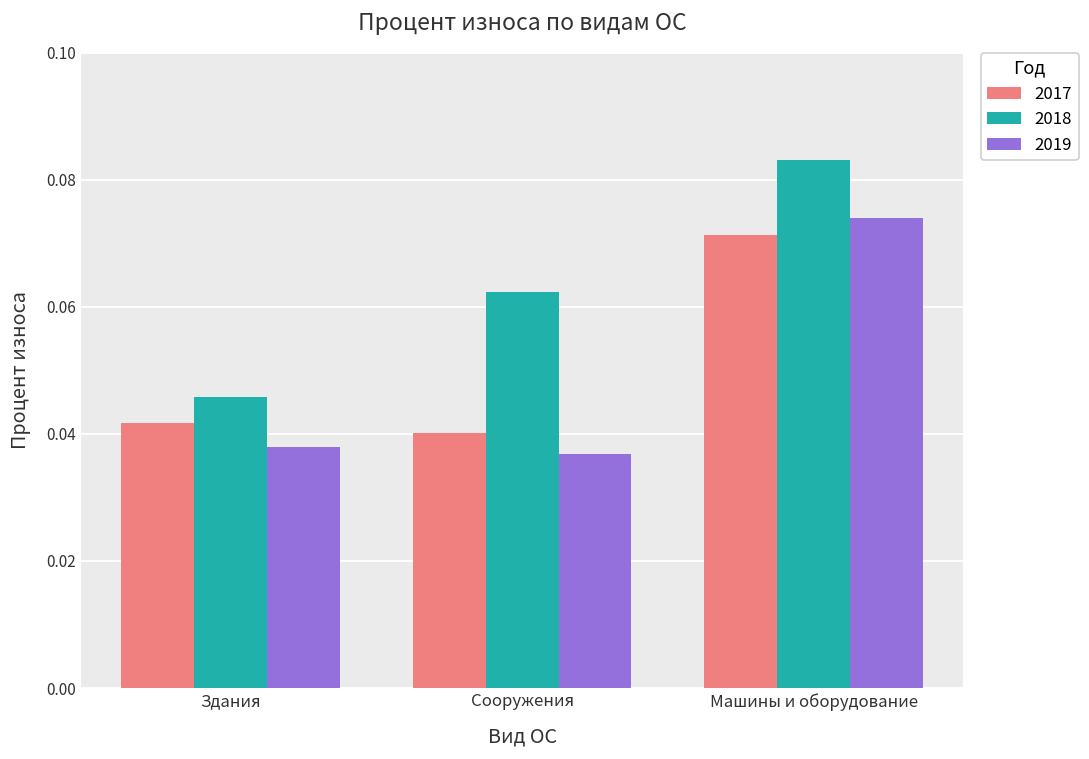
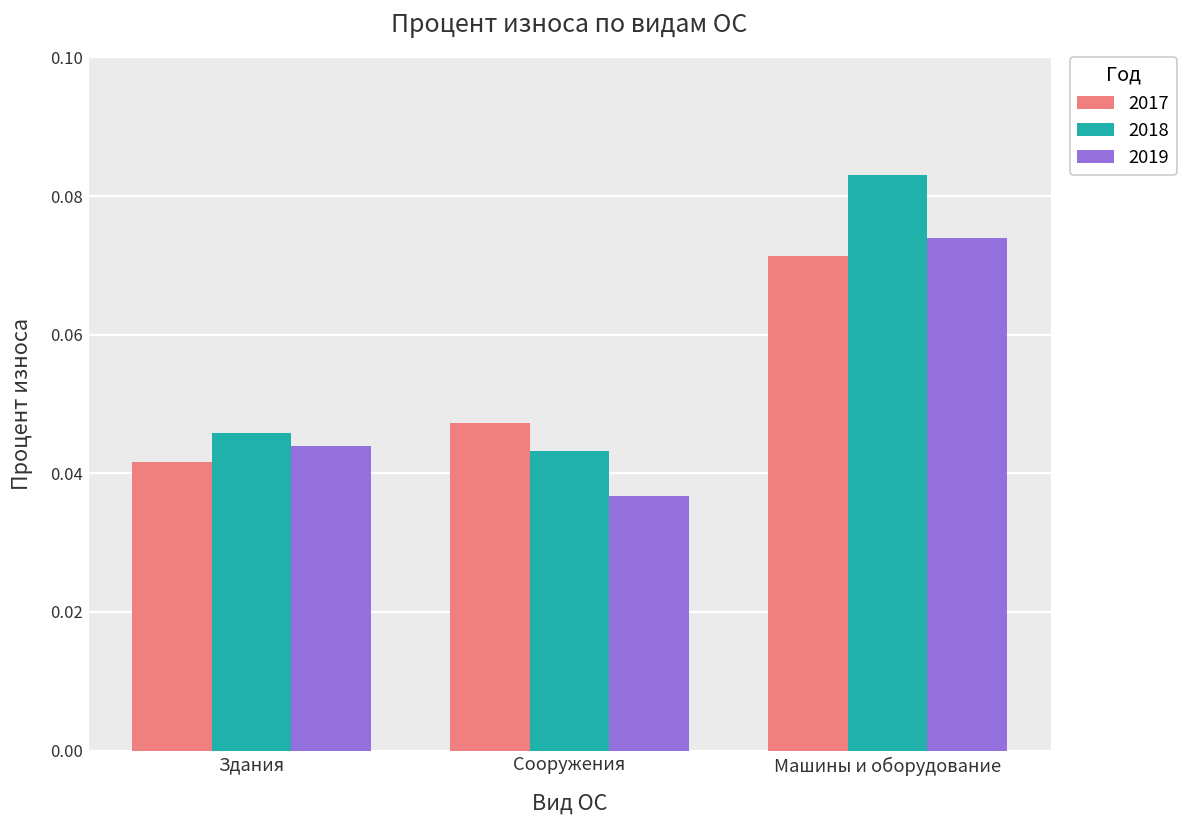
2019, Здания: 0.038 -> 0.044
2017, Сооружения: 0.040 -> 0.047
2018, Сооружения: 0.062 -> 0.043
